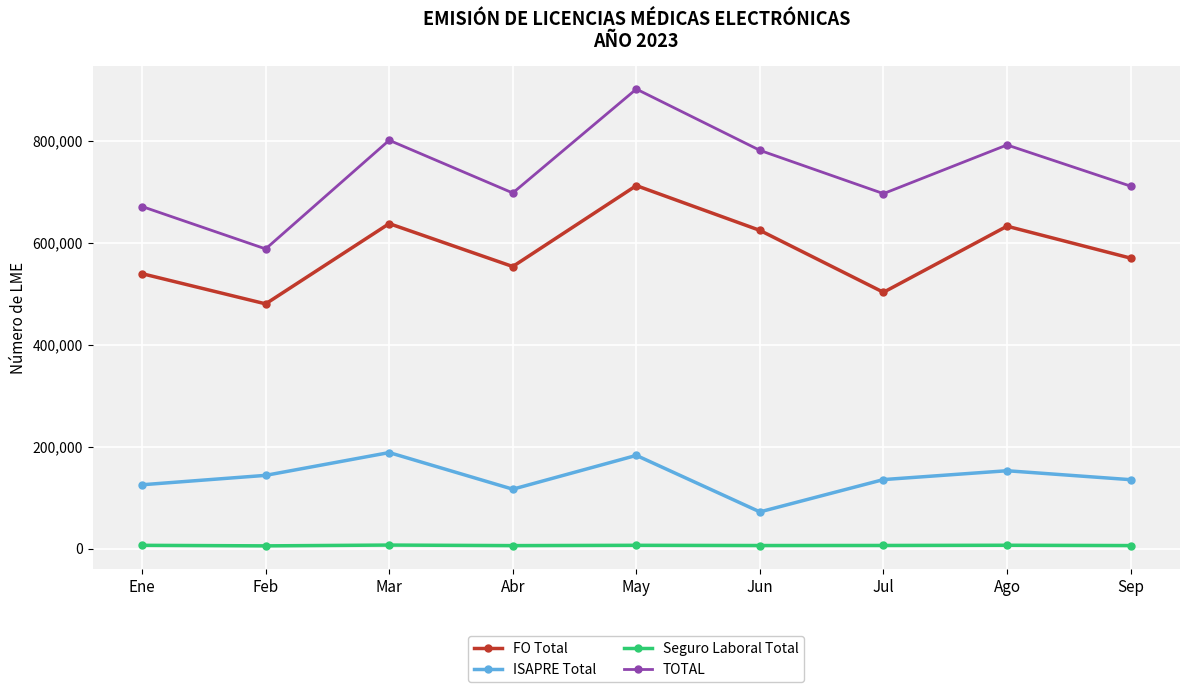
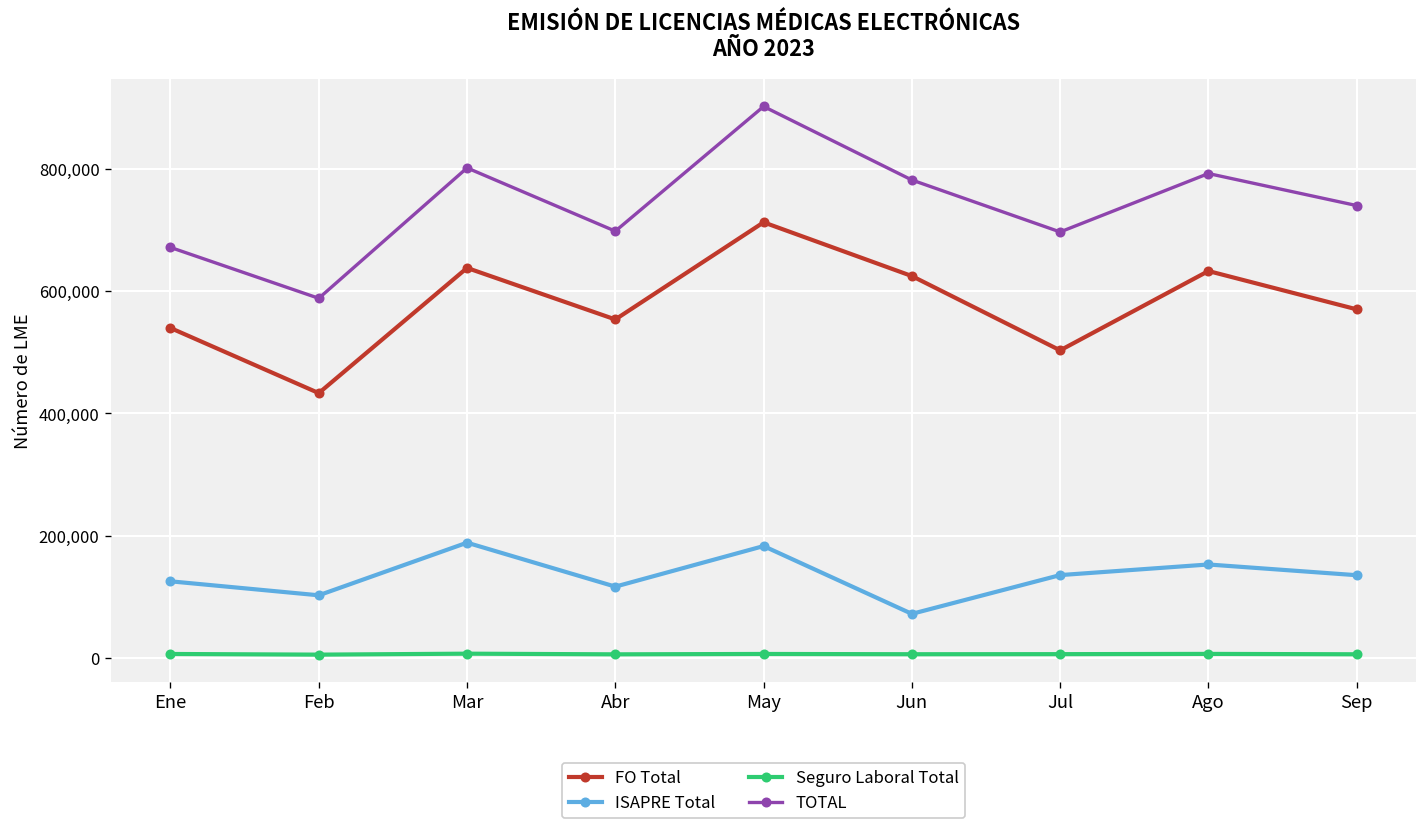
FO Total, Feb: 480,000 -> 430,000
ISAPRE Total, Feb: 140,000 -> 100,000
TOTAL, Sep: 710,000 -> 740,000
